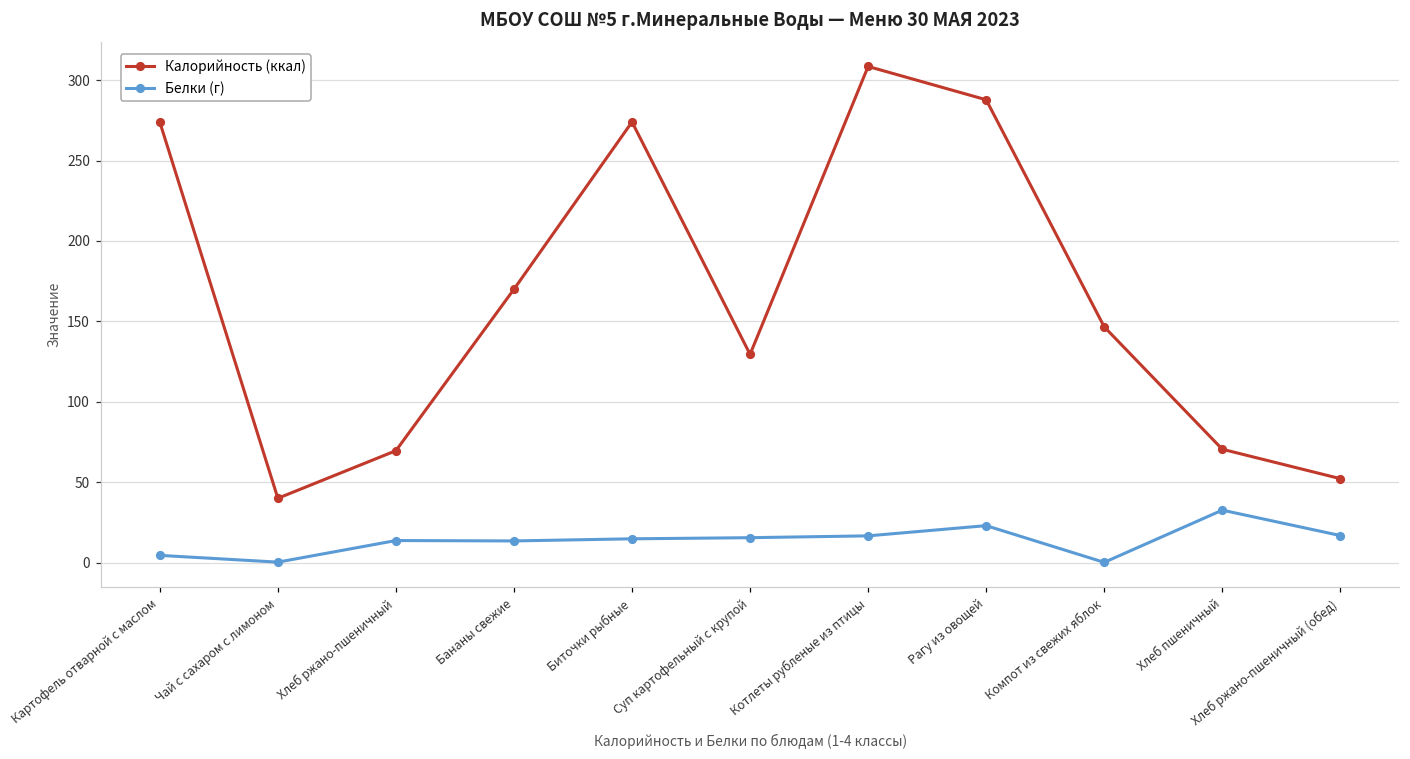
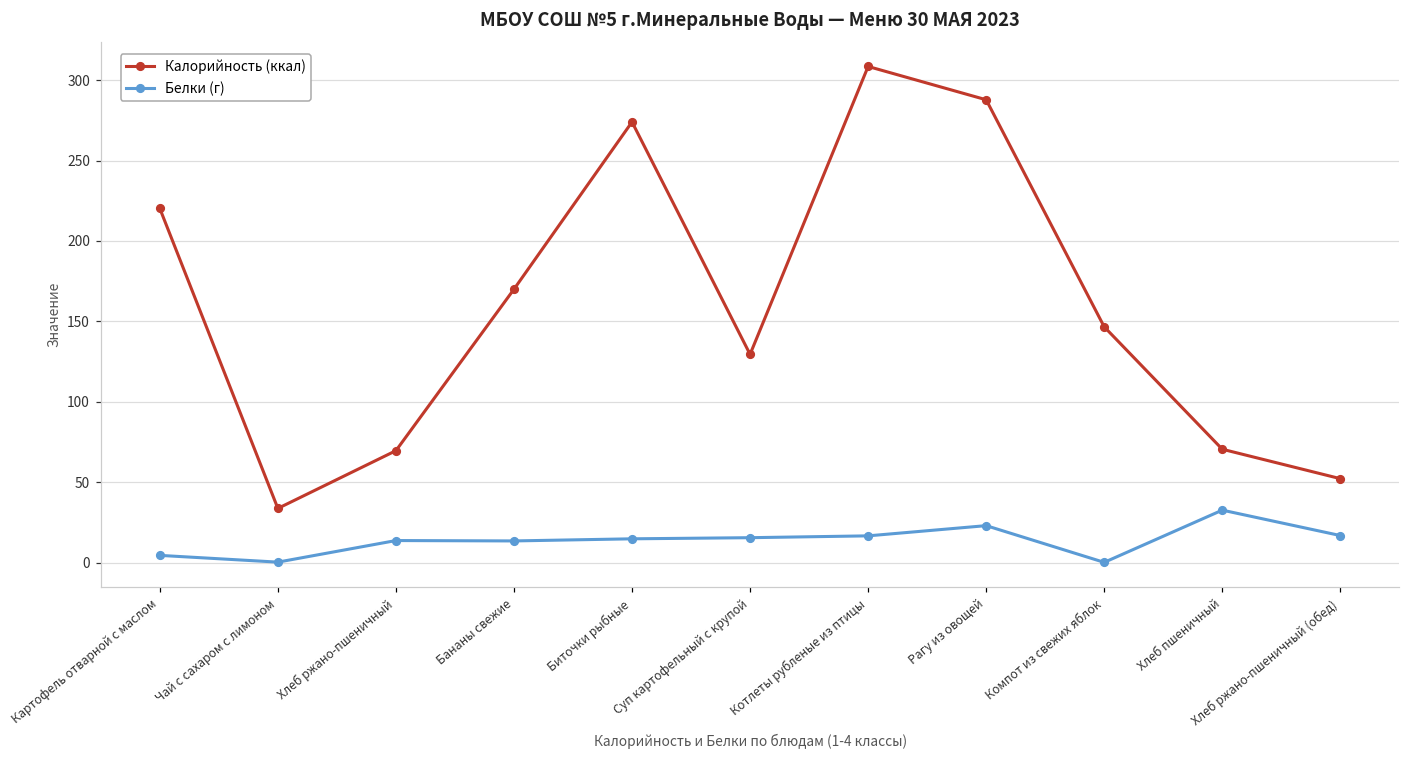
Калорийность (ккал), Картофель отварной с маслом: 274 -> 220
Калорийность (ккал), Чай с сахаром с лимоном: 40 -> 34
